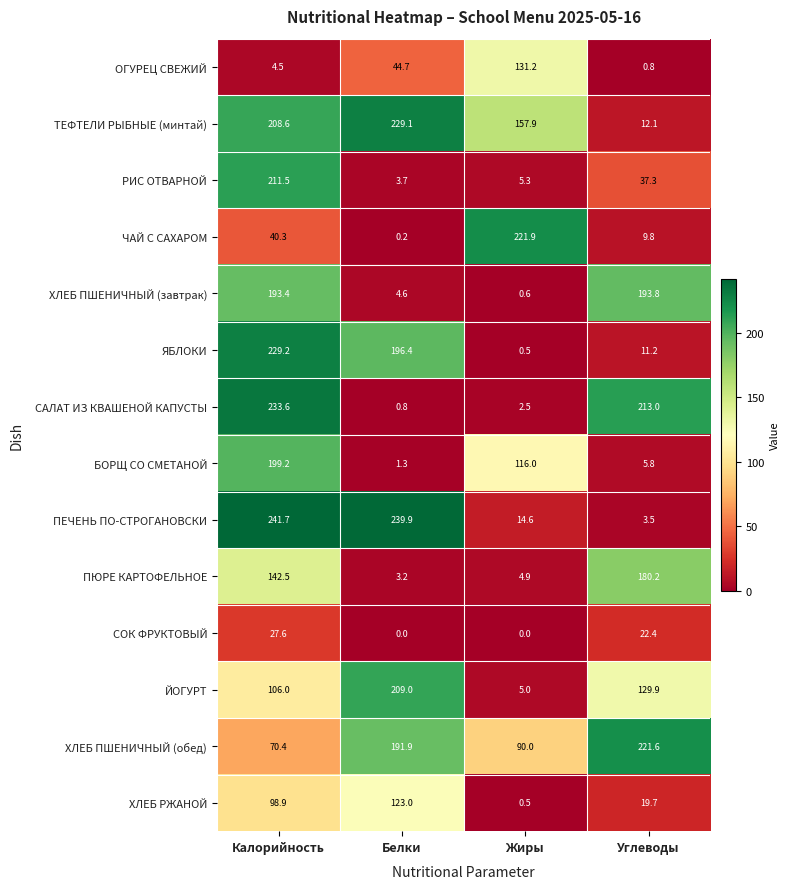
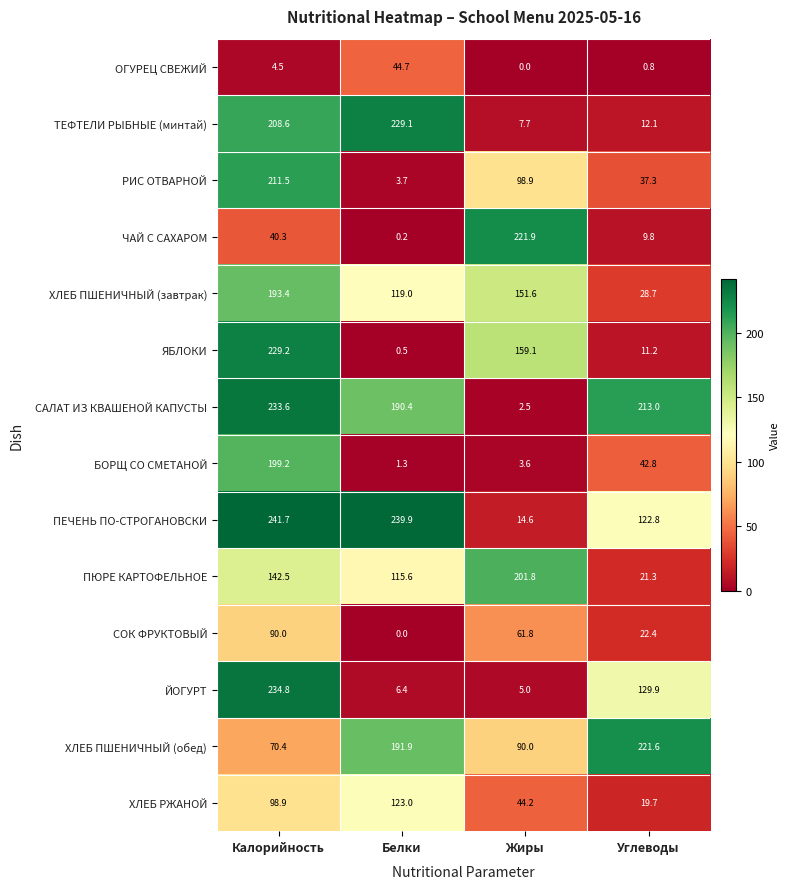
ОГУРЕЦ СВЕЖИЙ, Жиры: 131.2 -> 0.0
ТЕФТЕЛИ РЫБНЫЕ (минтай), Жиры: 157.9 -> 7.7
РИС ОТВАРНОЙ, Жиры: 5.3 -> 98.9
ХЛЕБ ПШЕНИЧНЫЙ (завтрак), Белки: 4.6 -> 119.0
ХЛЕБ ПШЕНИЧНЫЙ (завтрак), Жиры: 0.6 -> 151.6
ХЛЕБ ПШЕНИЧНЫЙ (завтрак), Углеводы: 193.8 -> 28.7
ЯБЛОКИ, Белки: 196.4 -> 0.5
ЯБЛОКИ, Жиры: 0.5 -> 159.1
САЛАТ ИЗ КВАШЕНОЙ КАПУСТЫ, Белки: 0.8 -> 190.4
БОРЩ СО СМЕТАНОЙ, Жиры: 116.0 -> 3.6
БОРЩ СО СМЕТАНОЙ, Углеводы: 5.8 -> 42.8
ПЕЧЕНЬ ПО-СТРОГАНОВСКИ, Углеводы: 3.5 -> 122.8
ПЮРЕ КАРТОФЕЛЬНОЕ, Белки: 3.2 -> 115.6
ПЮРЕ КАРТОФЕЛЬНОЕ, Жиры: 4.9 -> 201.8
ПЮРЕ КАРТОФЕЛЬНОЕ, Углеводы: 180.2 -> 21.3
СОК ФРУКТОВЫЙ, Калорийность: 27.6 -> 90.0
СОК ФРУКТОВЫЙ, Жиры: 0.0 -> 61.8
ЙОГУРТ, Калорийность: 106.0 -> 234.8
ЙОГУРТ, Белки: 209.0 -> 6.4
ХЛЕБ РЖАНОЙ, Жиры: 0.5 -> 44.2
